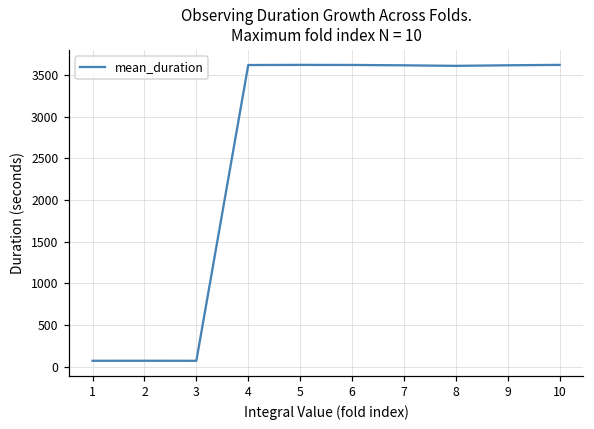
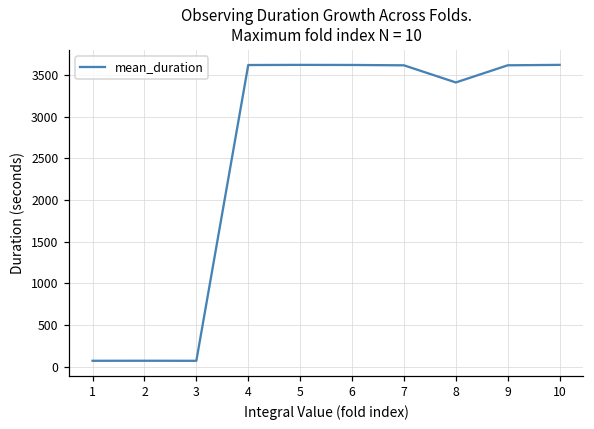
8: 3600 -> 3400
